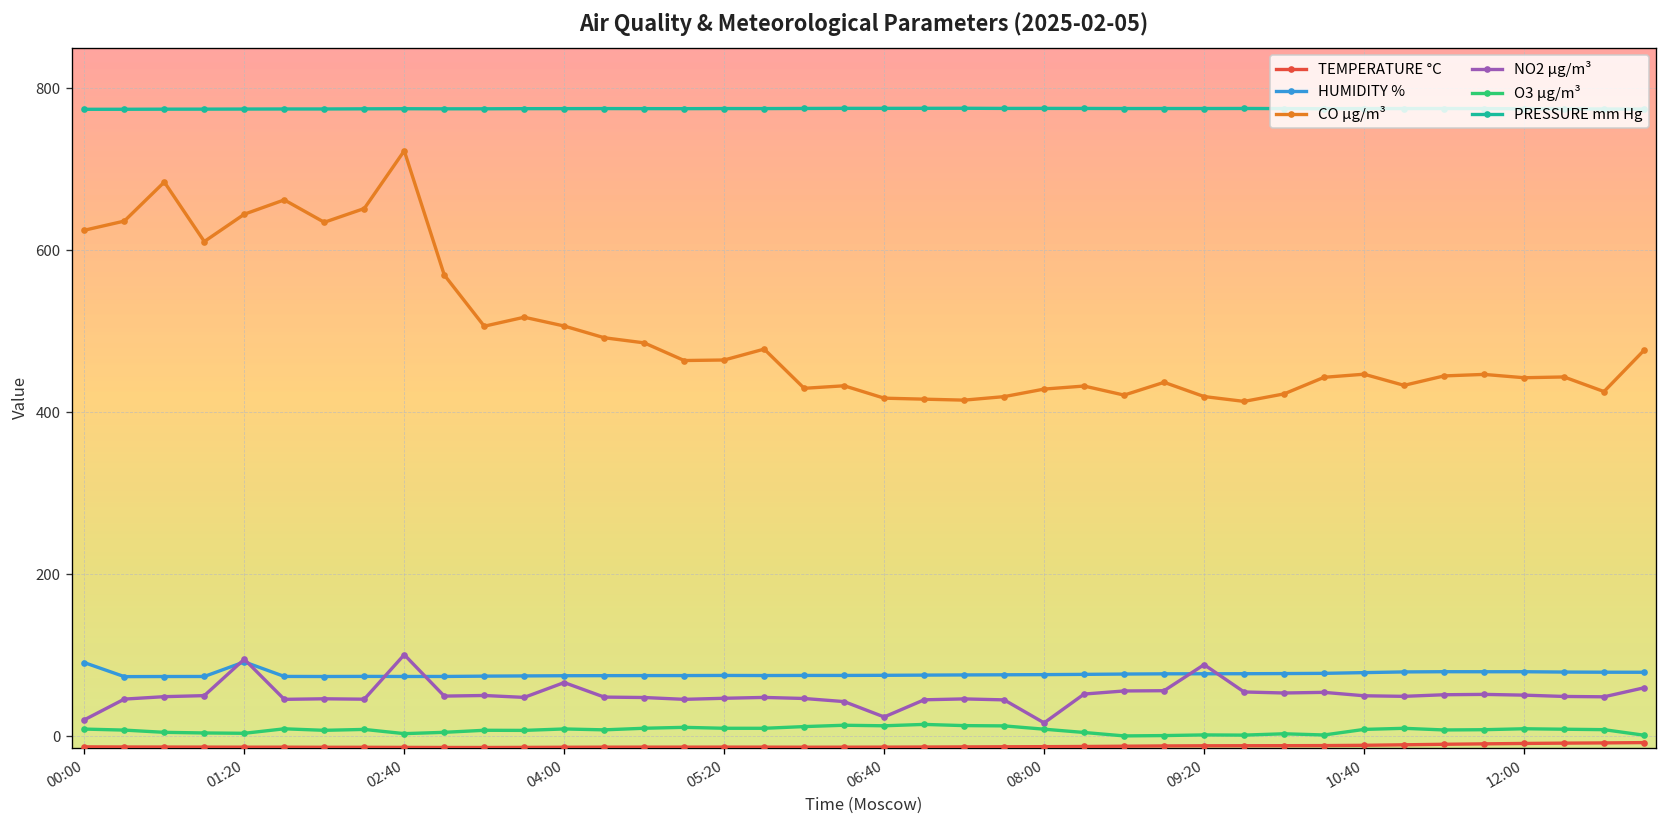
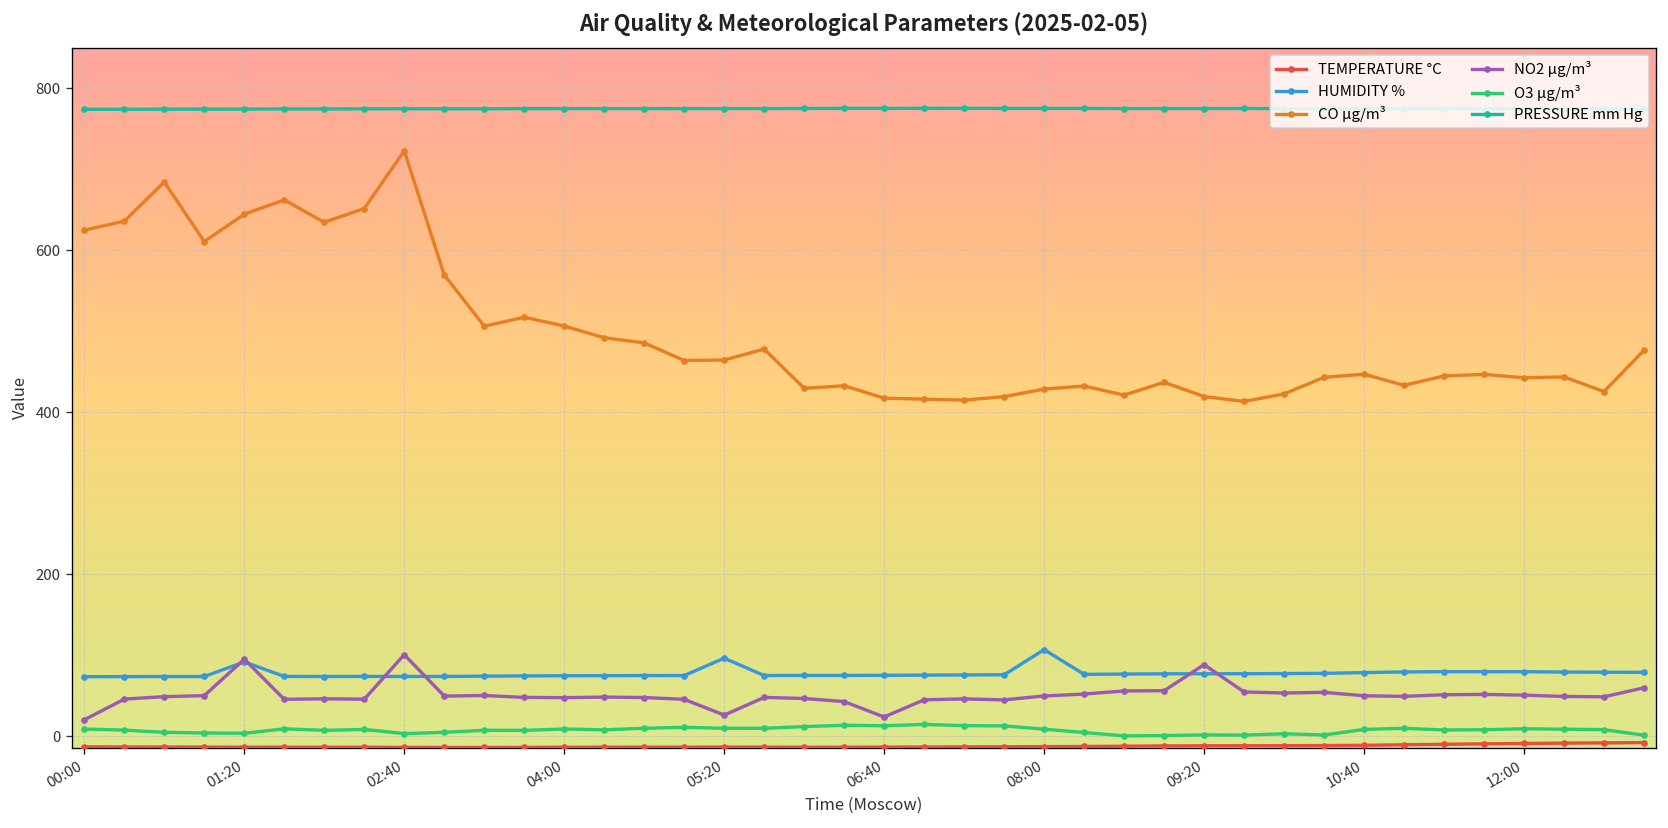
HUMIDITY %, 00:00: 90 -> 70
NO2 µg/m³, 04:00: 70 -> 50
HUMIDITY %, 05:20: 70 -> 100
NO2 µg/m³, 05:20: 50 -> 30
HUMIDITY %, 08:00: 80 -> 110
NO2 µg/m³, 08:00: 20 -> 50
